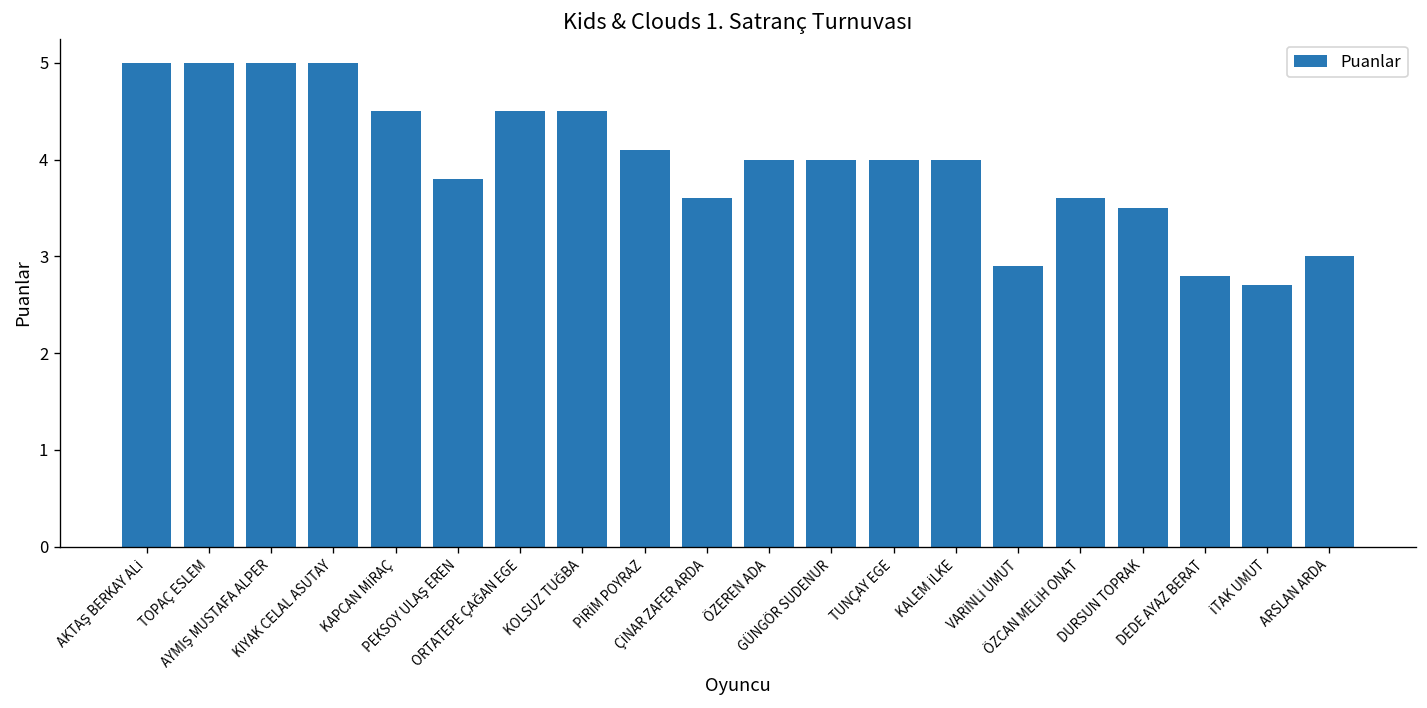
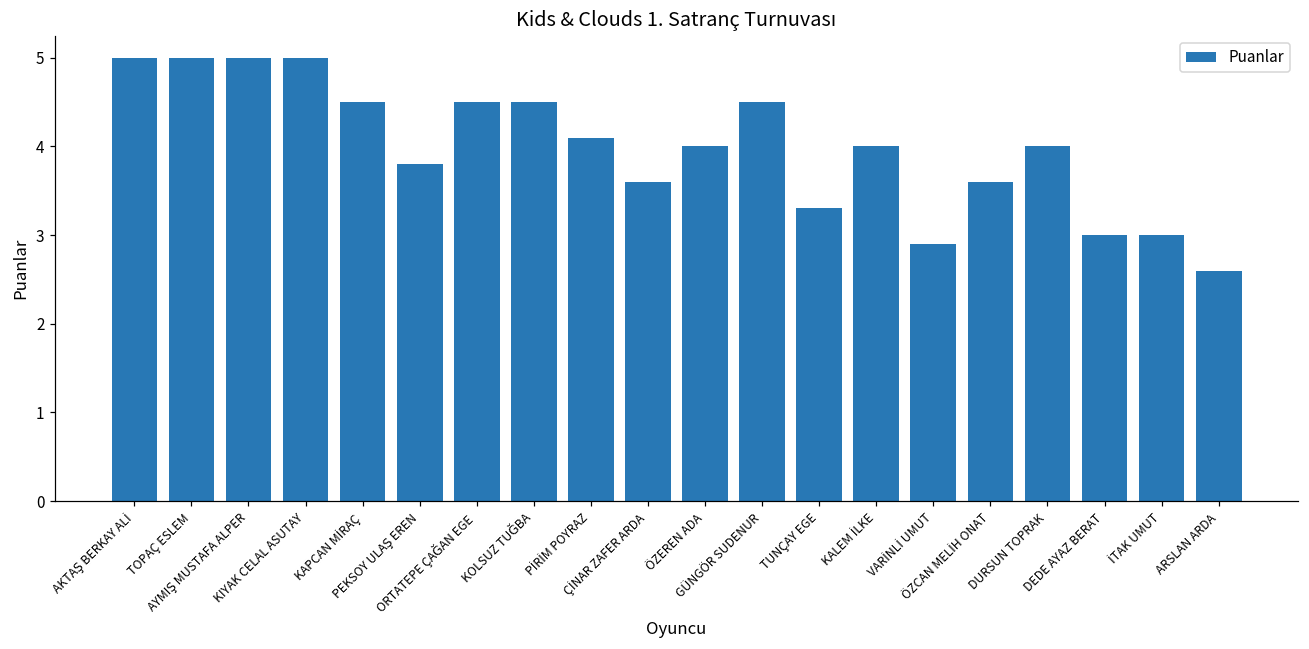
GÜNGÖR SUDENUR: 4.0 -> 4.5
TUNÇAY EGE: 4.0 -> 3.3
DURSUN TOPRAK: 3.5 -> 4.0
DEDE AYAZ BERAT: 2.8 -> 3.0
İTAK UMUT: 2.7 -> 3.0
ARSLAN ARDA: 3.0 -> 2.6
